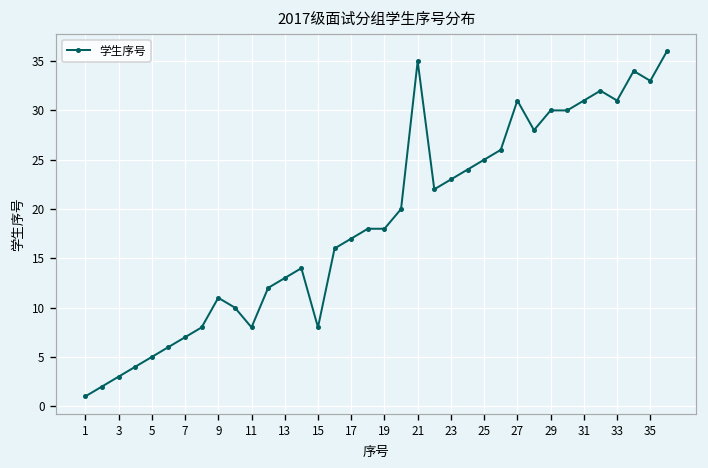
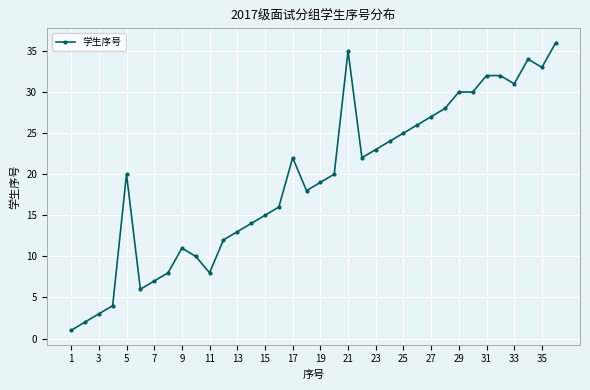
5: 5 -> 20
15: 8 -> 15
17: 17 -> 22
19: 18 -> 19
27: 31 -> 27
31: 31 -> 32
